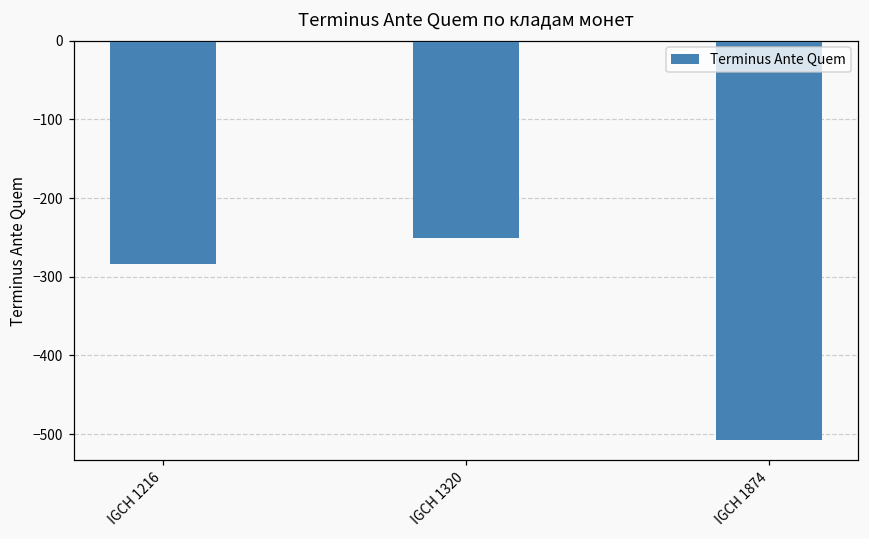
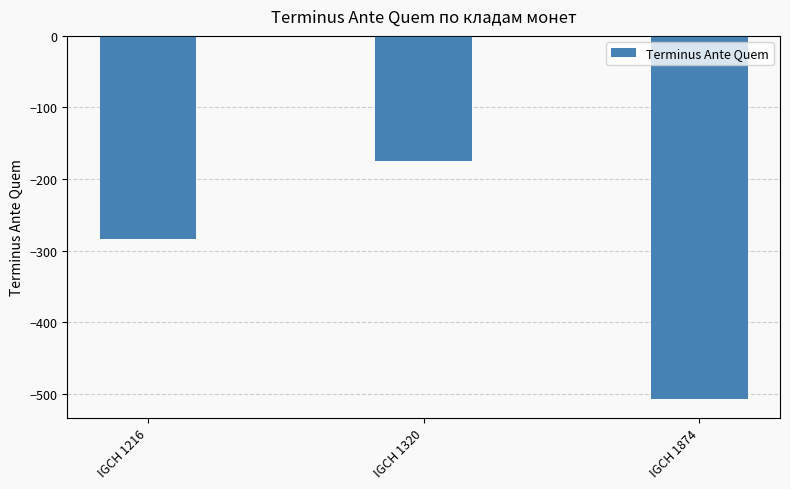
IGCH 1320: -250 -> -180
